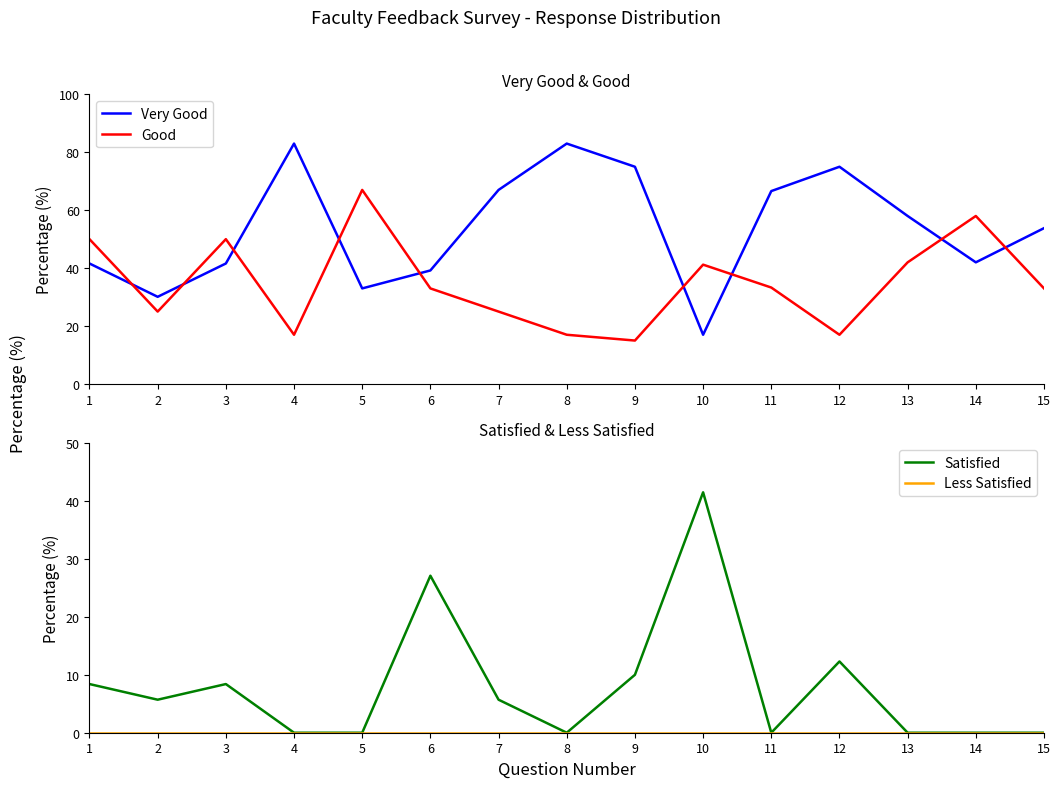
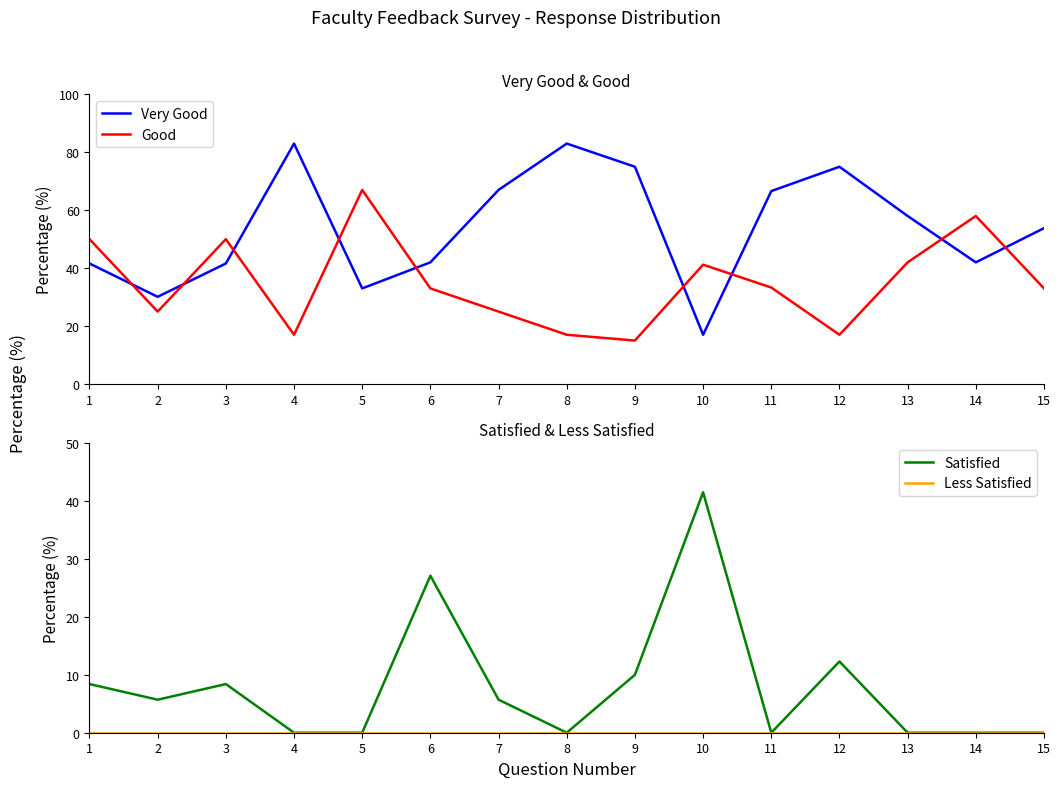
Very Good & Good, Very Good, 6: 39 -> 42
